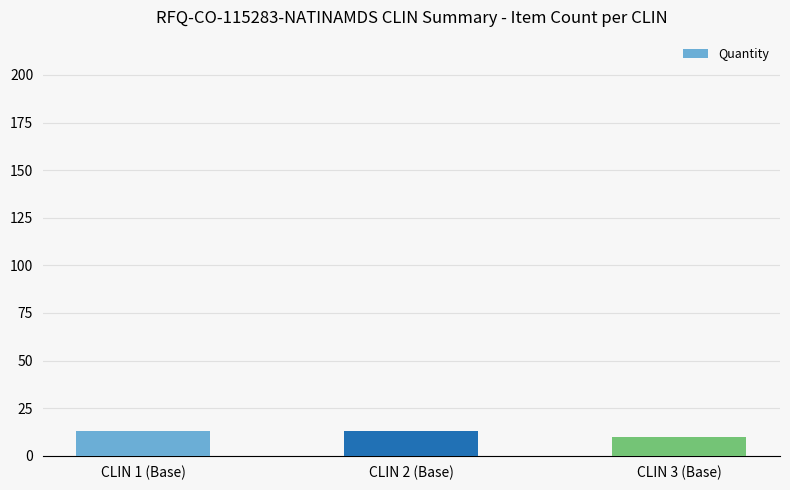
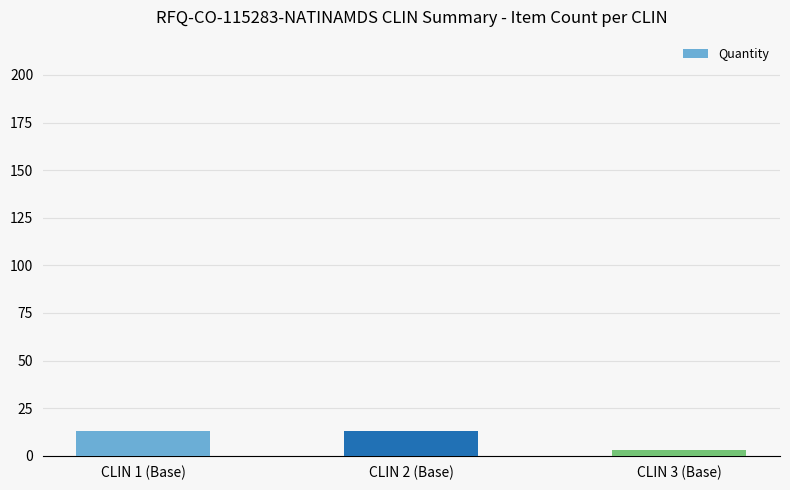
CLIN 3 (Base): 10 -> 3
